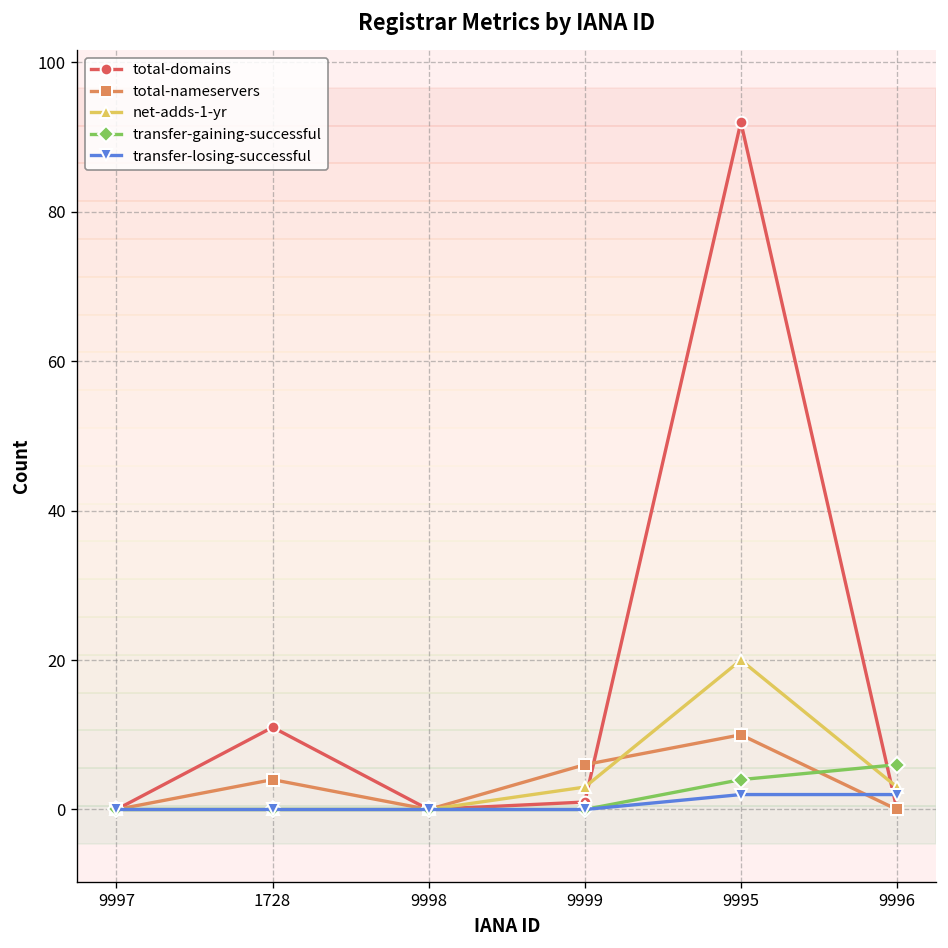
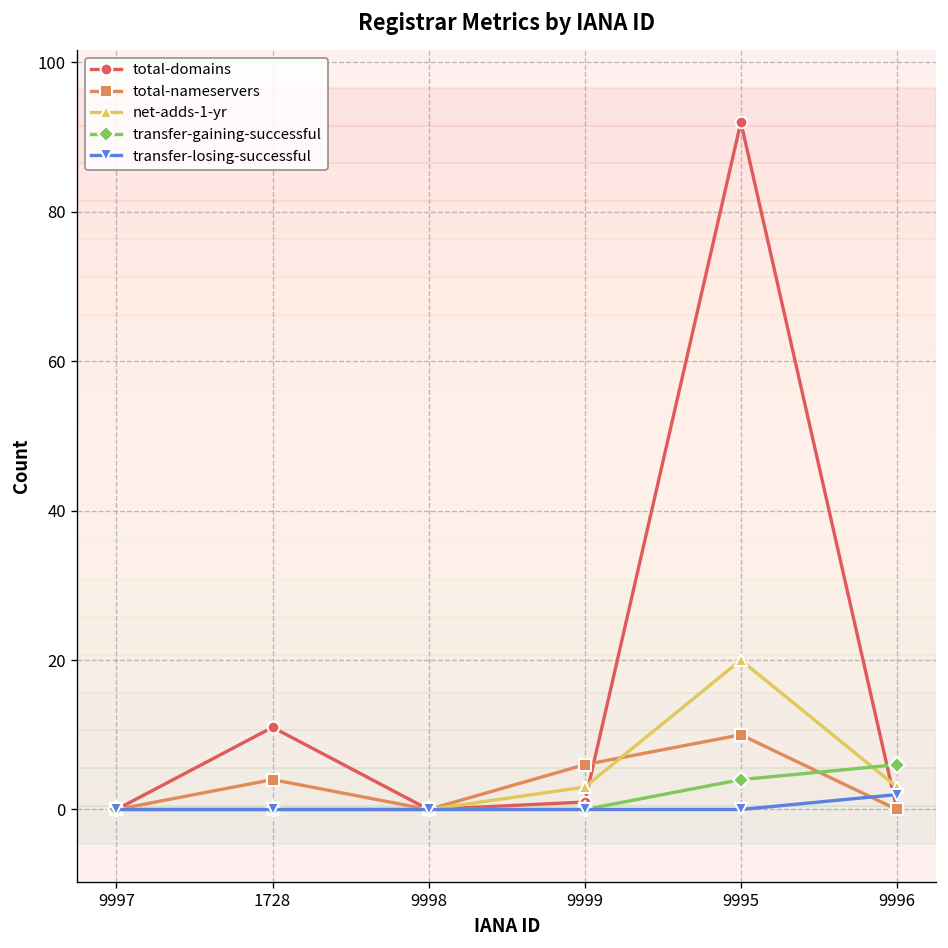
transfer-losing-successful, 9995: 2 -> 0
